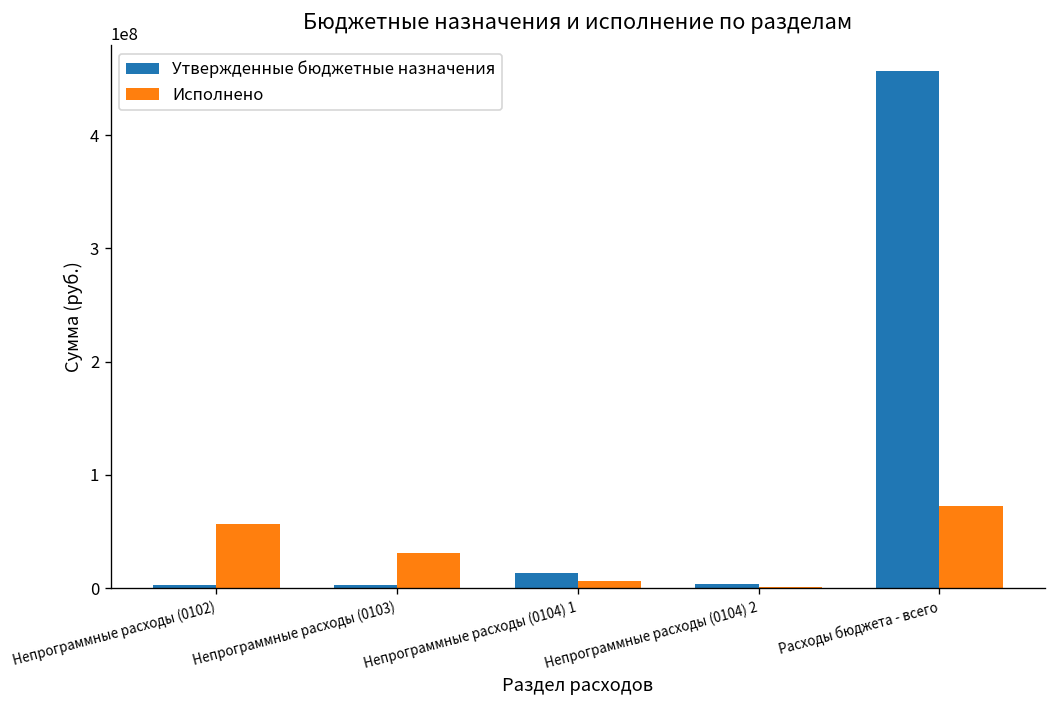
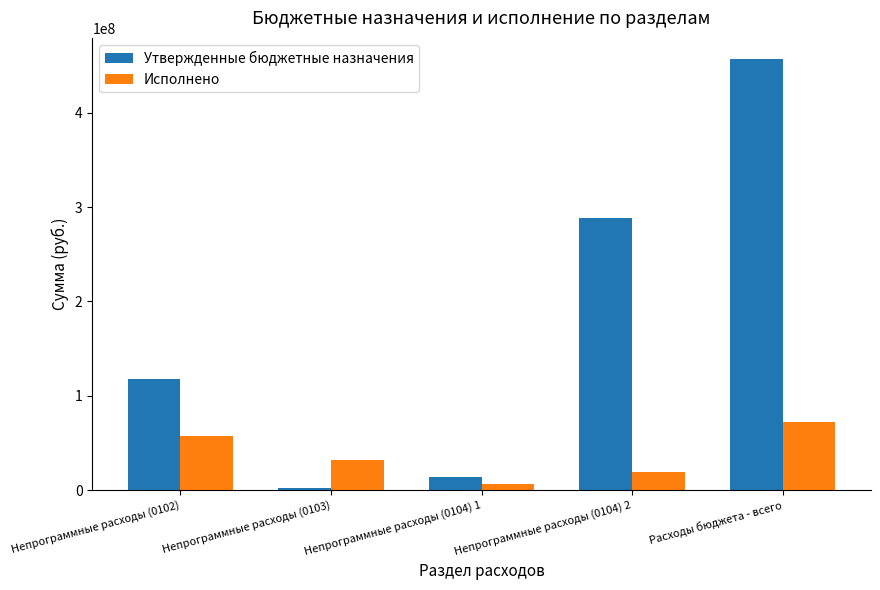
Утвержденные бюджетные назначения, Непрограммные расходы (0102): 0 -> 120000000
Утвержденные бюджетные назначения, Непрограммные расходы (0104) 2: 0 -> 290000000
Исполнено, Непрограммные расходы (0104) 2: 0 -> 20000000
